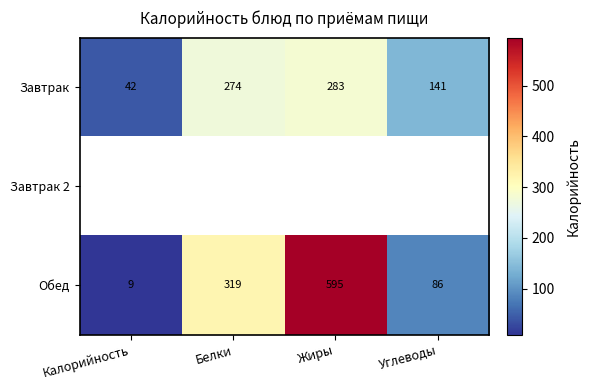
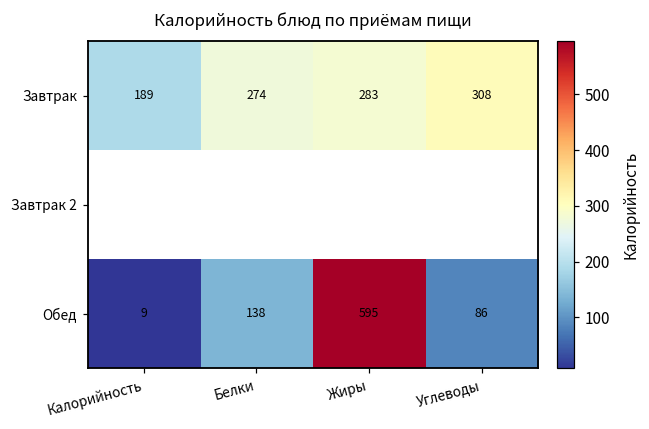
Завтрак, Калорийность: 42 -> 189
Завтрак, Углеводы: 141 -> 308
Обед, Белки: 319 -> 138
